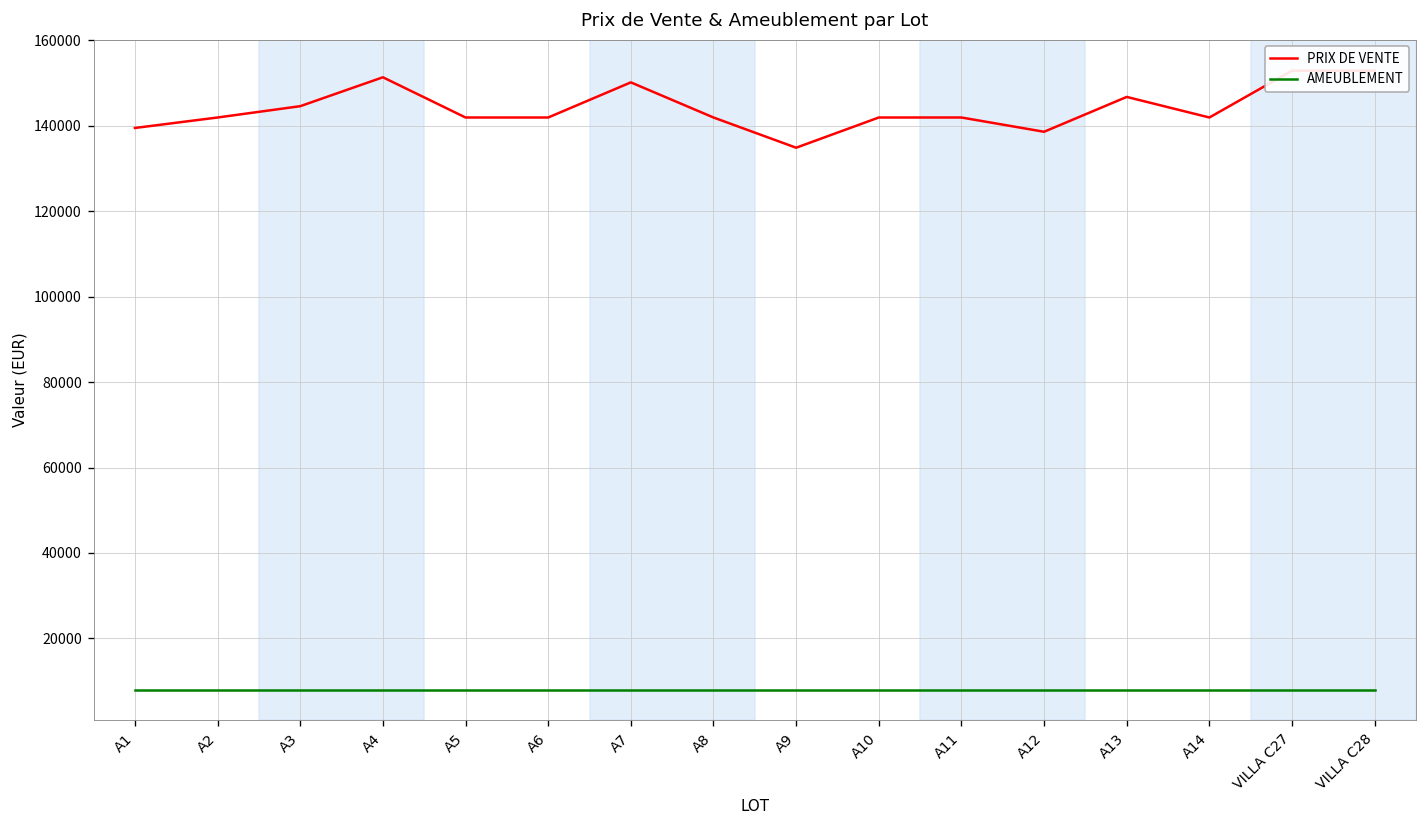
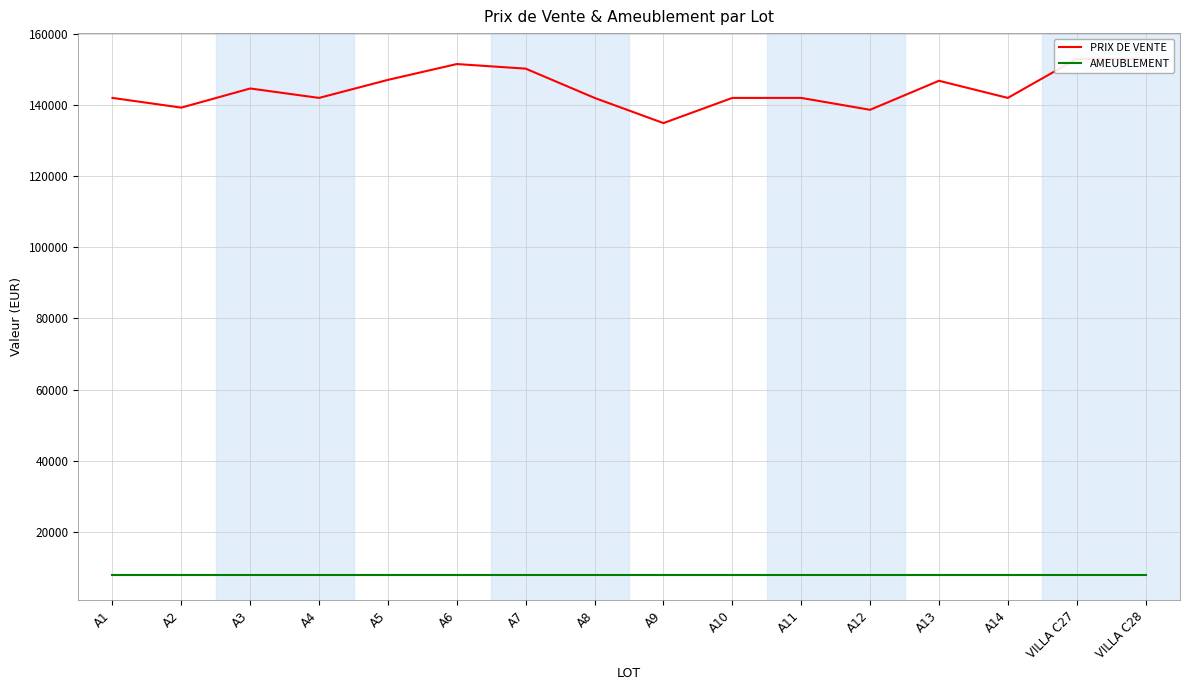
PRIX DE VENTE, A1: 139000 -> 142000
PRIX DE VENTE, A2: 142000 -> 139000
PRIX DE VENTE, A4: 151000 -> 142000
PRIX DE VENTE, A5: 142000 -> 147000
PRIX DE VENTE, A6: 142000 -> 151000
